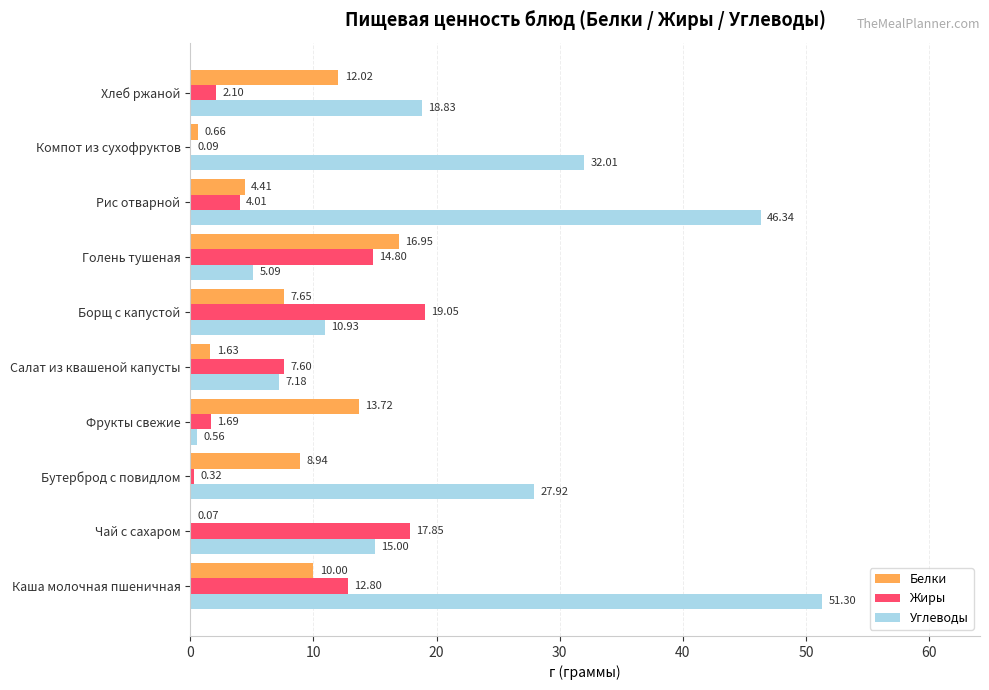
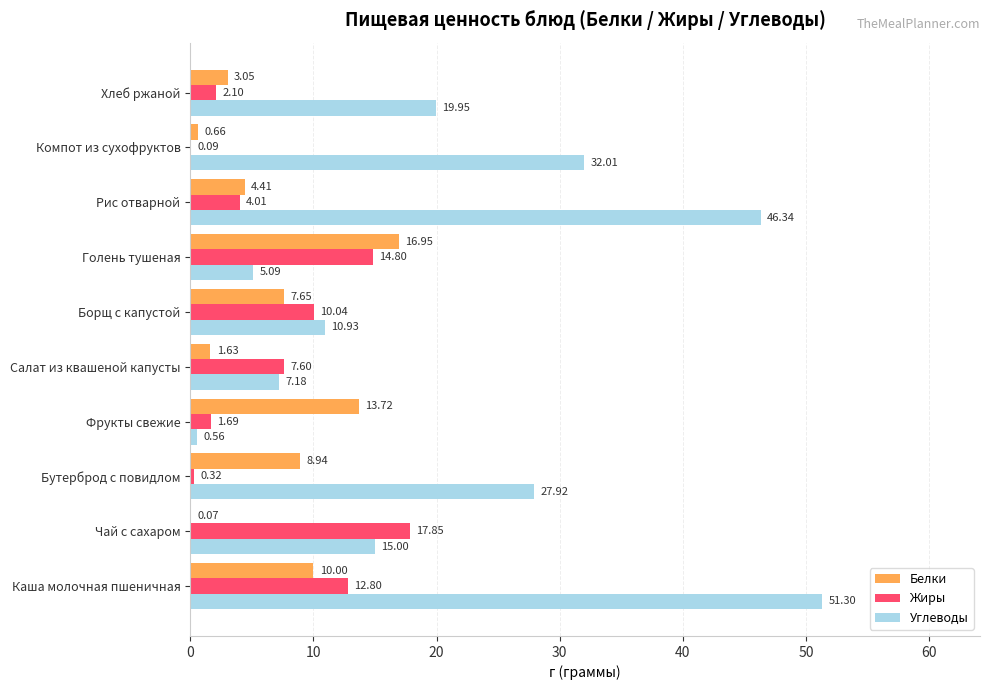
Белки, Хлеб ржаной: 12.02 -> 3.05
Углеводы, Хлеб ржаной: 18.83 -> 19.95
Жиры, Борщ с капустой: 19.05 -> 10.04
